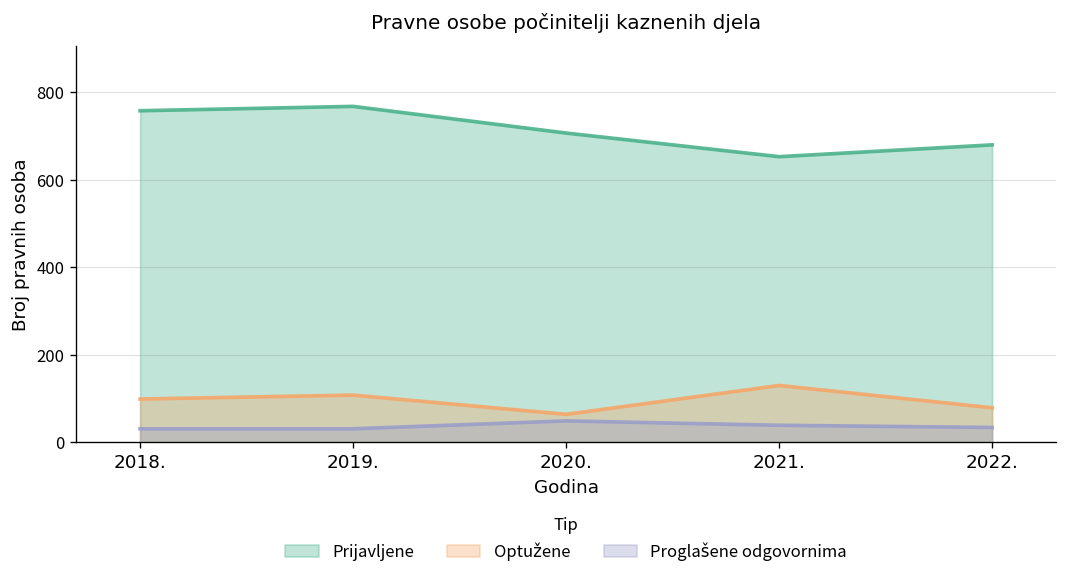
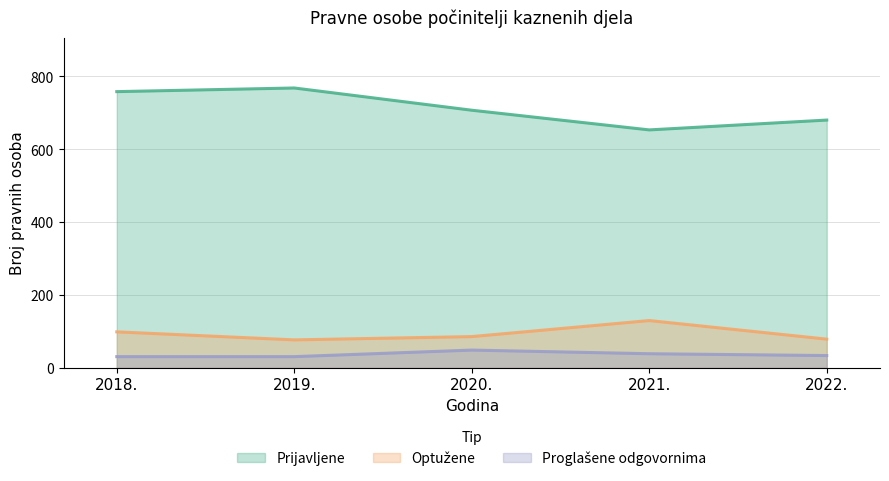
Optužene, 2019.: 110 -> 80
Optužene, 2020.: 60 -> 90
